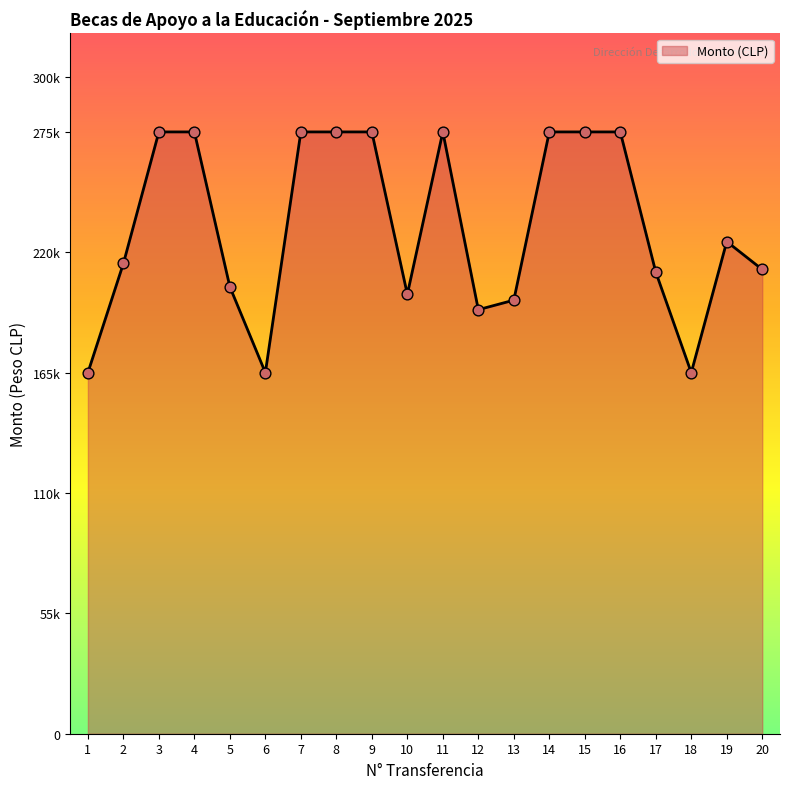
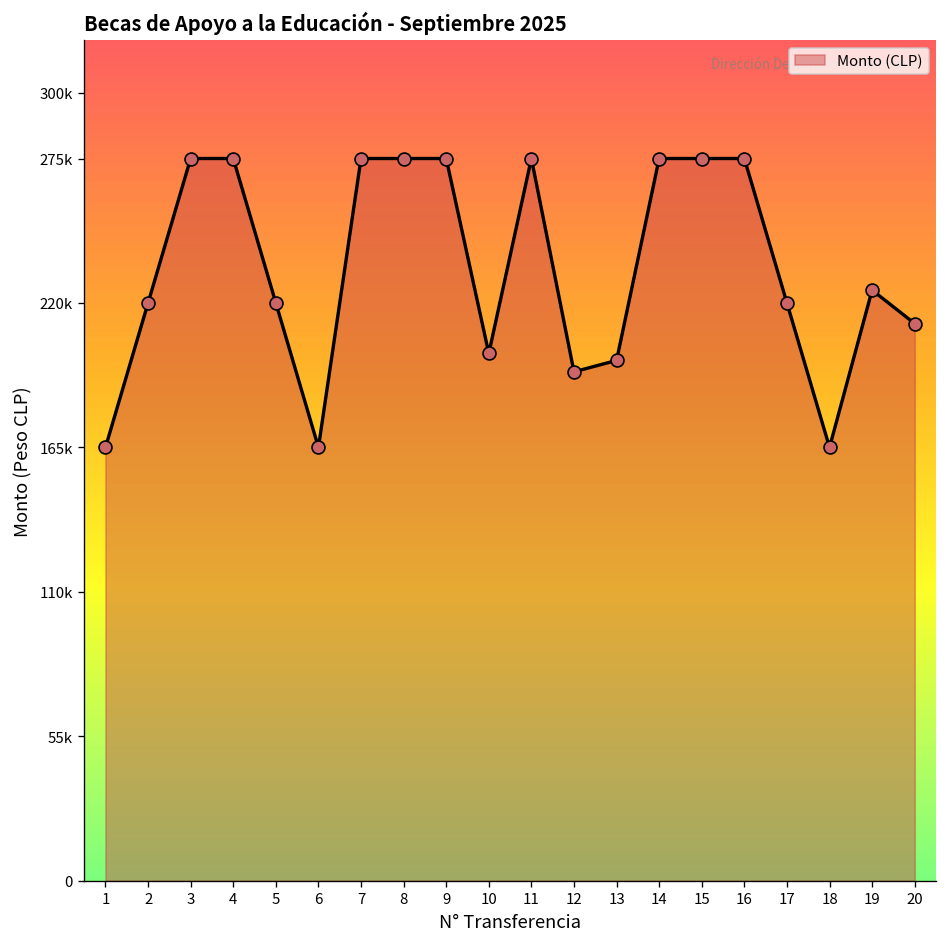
2: 215000 -> 220000
5: 204000 -> 220000
17: 211000 -> 220000
